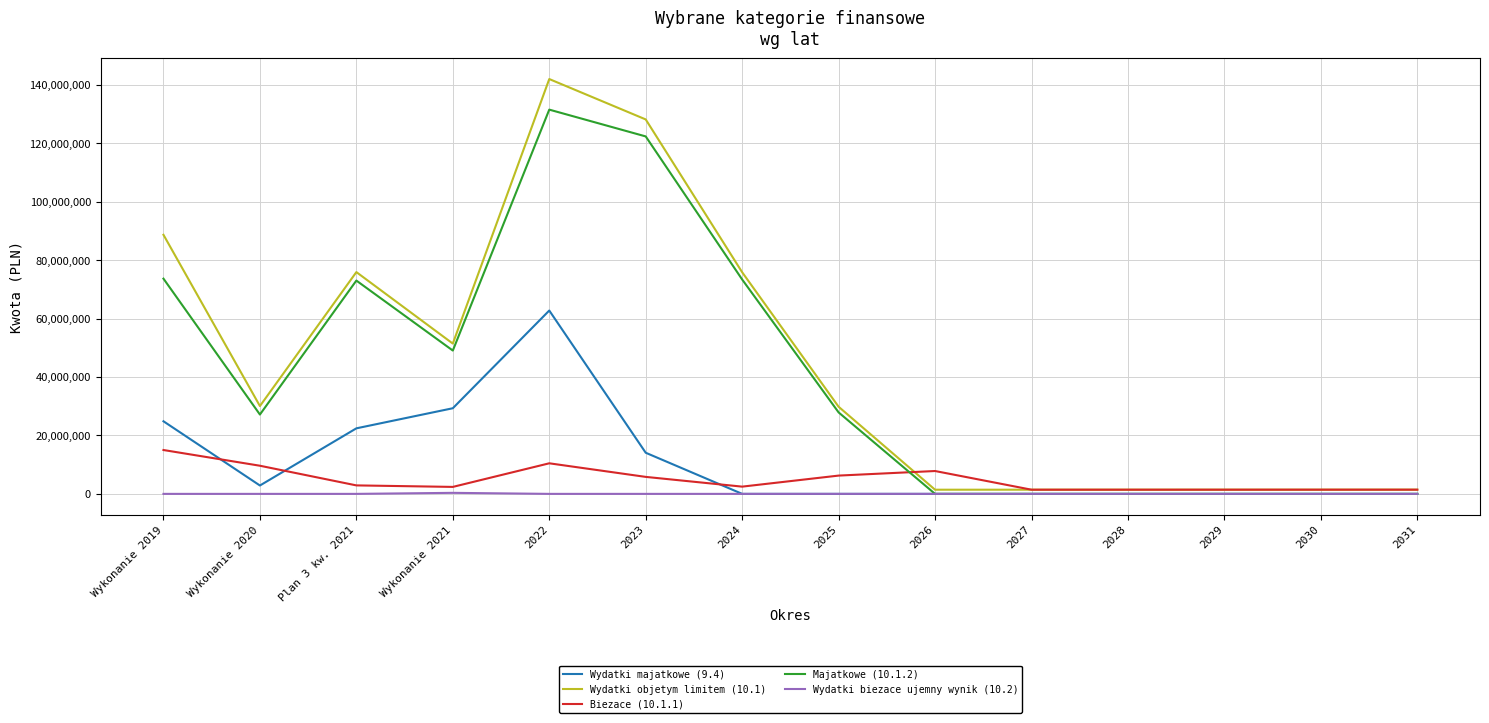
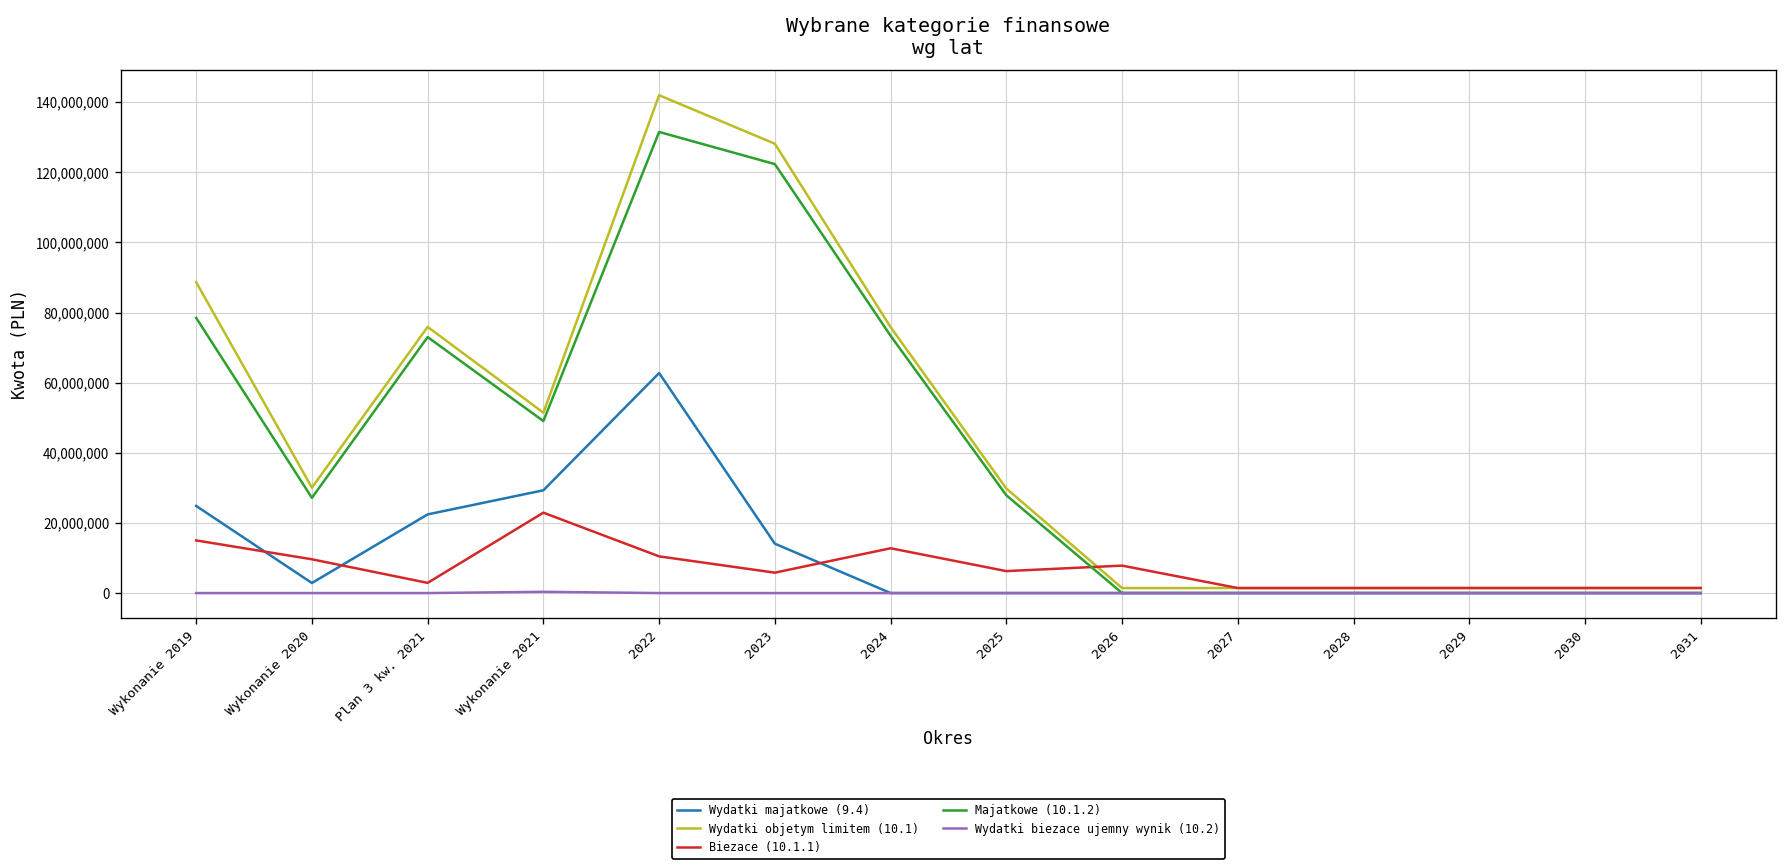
Majatkowe (10.1.2), Wykonanie 2019: 74,000,000 -> 78,000,000
Biezace (10.1.1), Wykonanie 2021: 2,000,000 -> 23,000,000
Biezace (10.1.1), 2024: 2,000,000 -> 13,000,000
